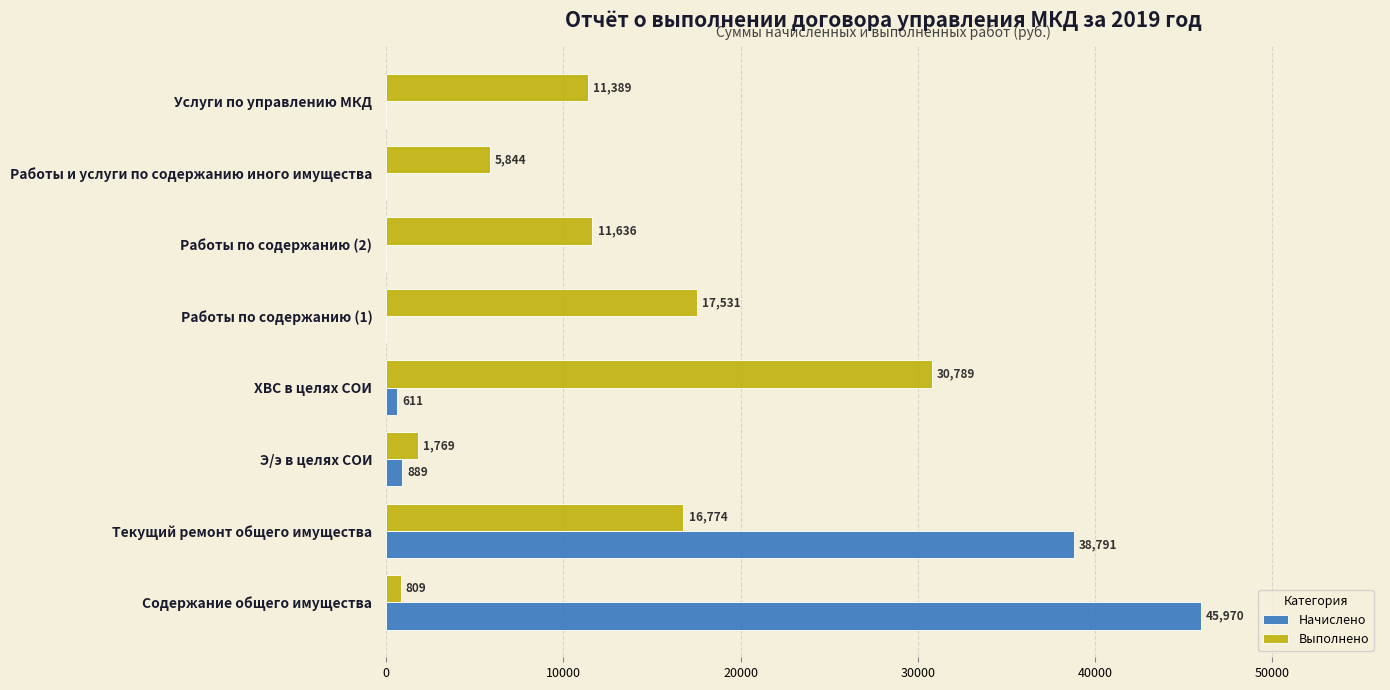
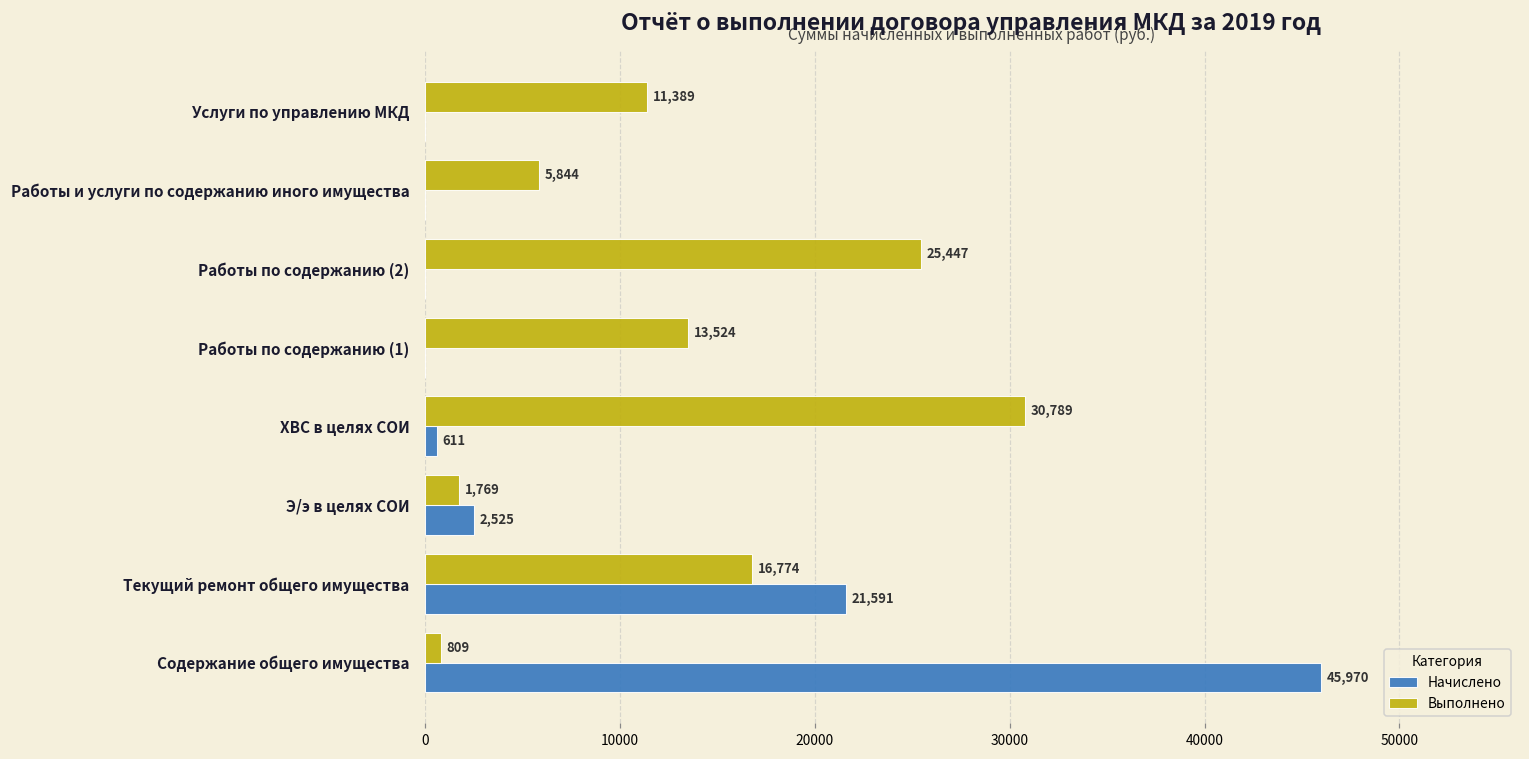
Выполнено, Работы по содержанию (2): 11,636 -> 25,447
Выполнено, Работы по содержанию (1): 17,531 -> 13,524
Начислено, Э/э в целях СОИ: 889 -> 2,525
Начислено, Текущий ремонт общего имущества: 38,791 -> 21,591
